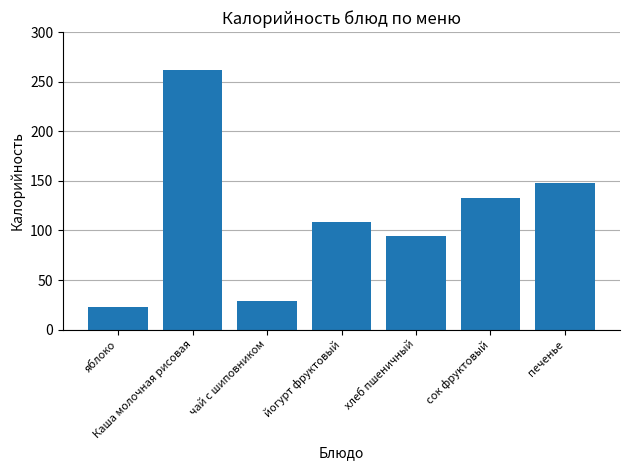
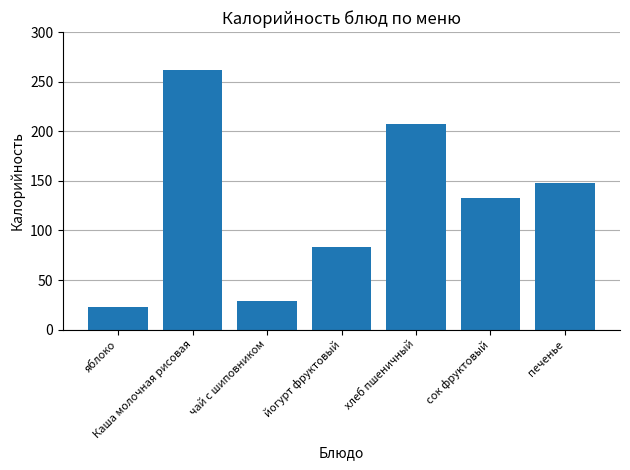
йогурт фруктовый: 110 -> 80
хлеб пшеничный: 90 -> 210
